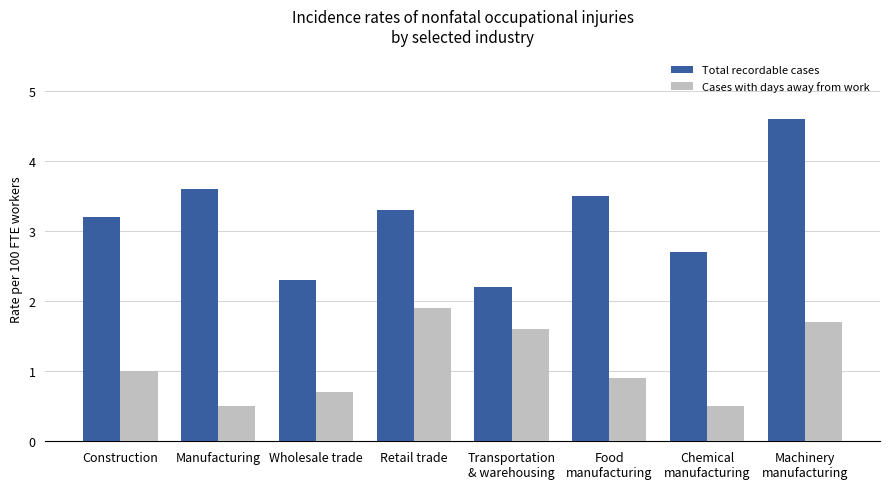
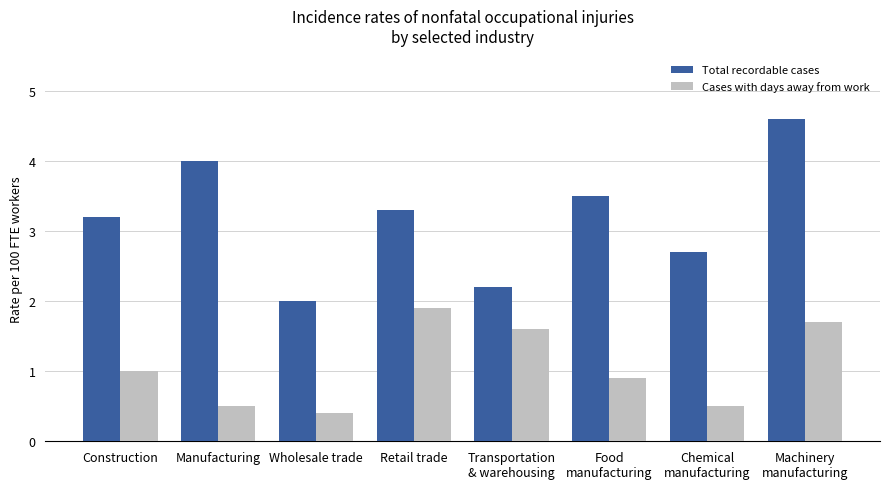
Total recordable cases, Manufacturing: 3.6 -> 4.0
Total recordable cases, Wholesale trade: 2.3 -> 2.0
Cases with days away from work, Wholesale trade: 0.7 -> 0.4
